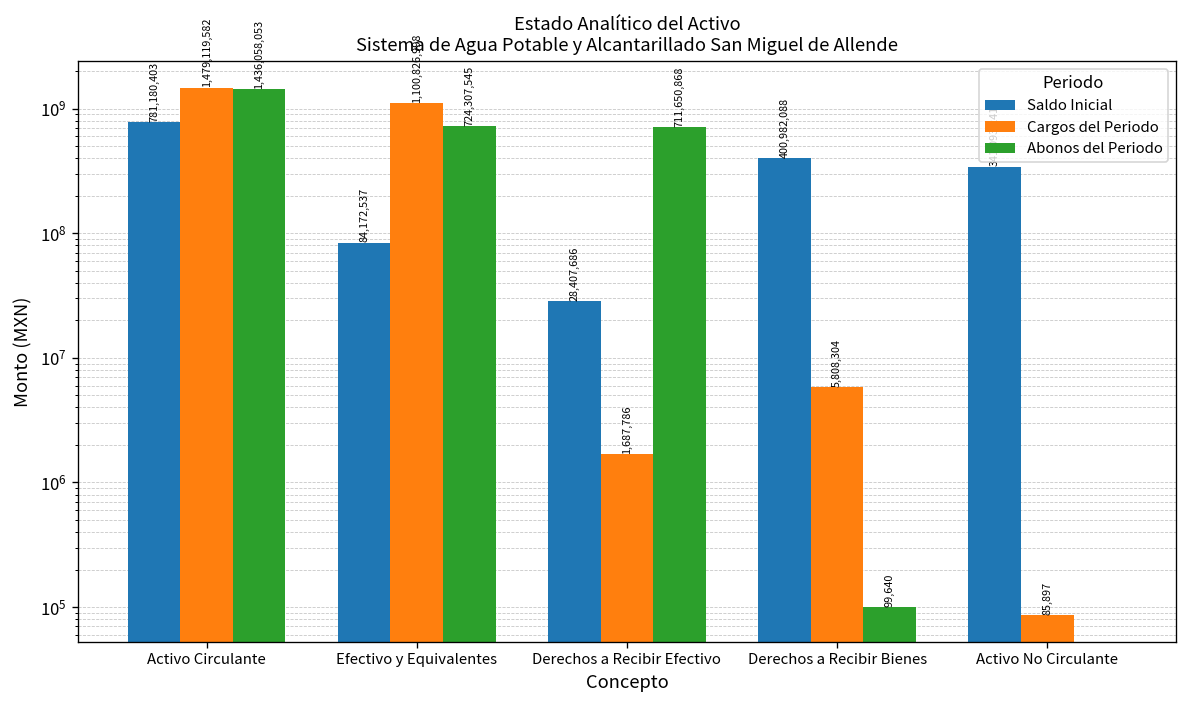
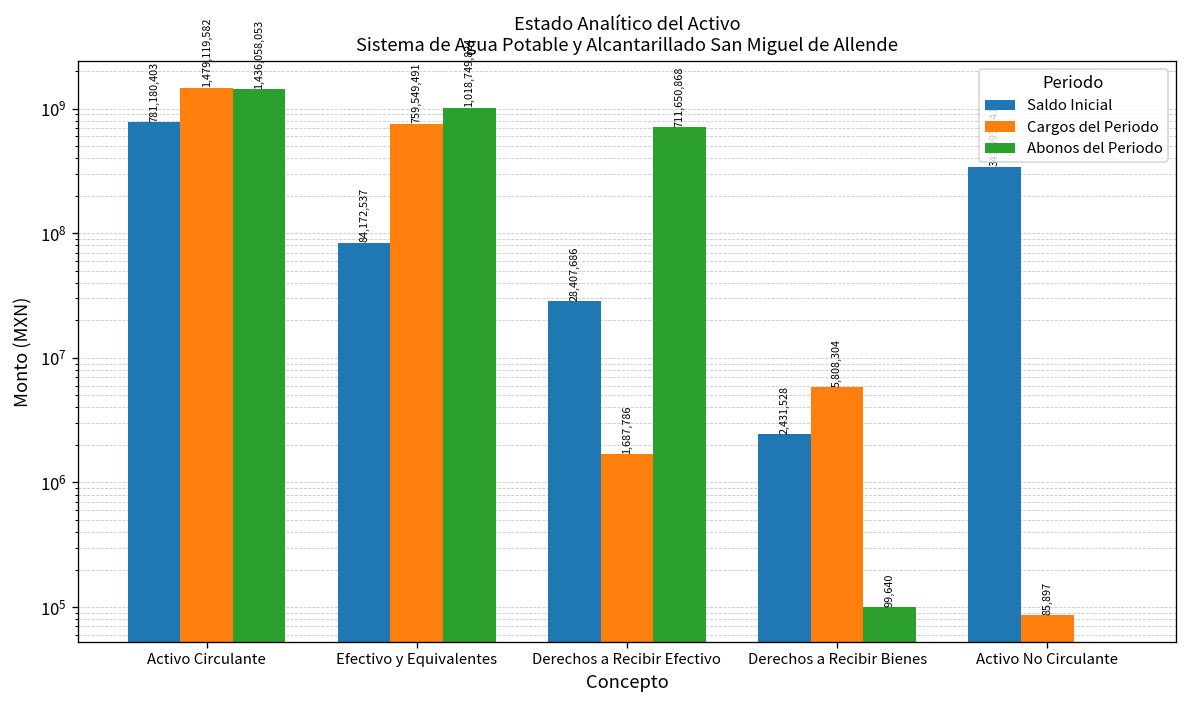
Cargos del Periodo, Efectivo y Equivalentes: 1,100,826,998 -> 759,549,491
Abonos del Periodo, Efectivo y Equivalentes: 724,307,545 -> 1,018,749,824
Saldo Inicial, Derechos a Recibir Bienes: 400,982,088 -> 2,431,528
